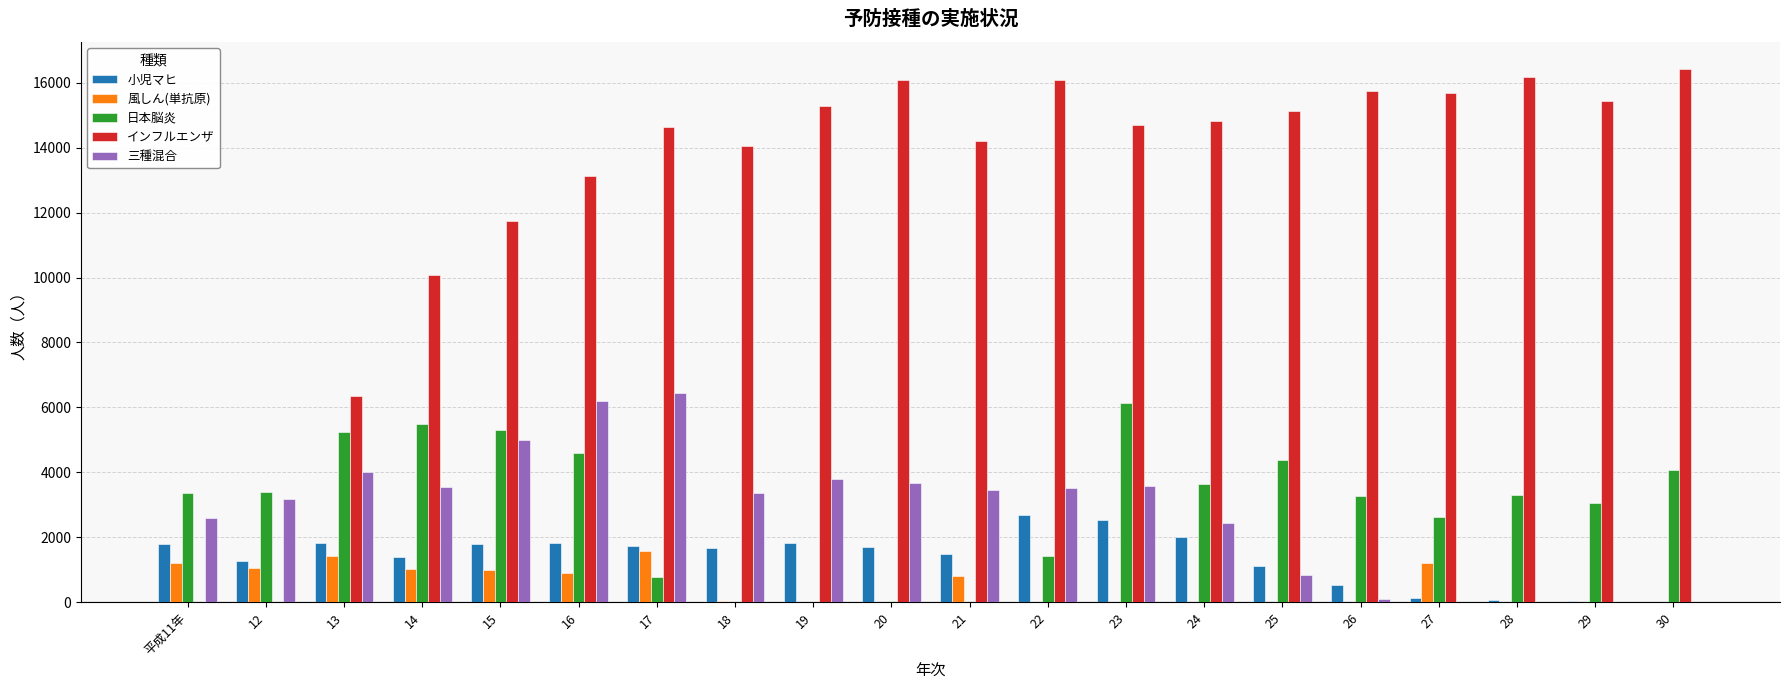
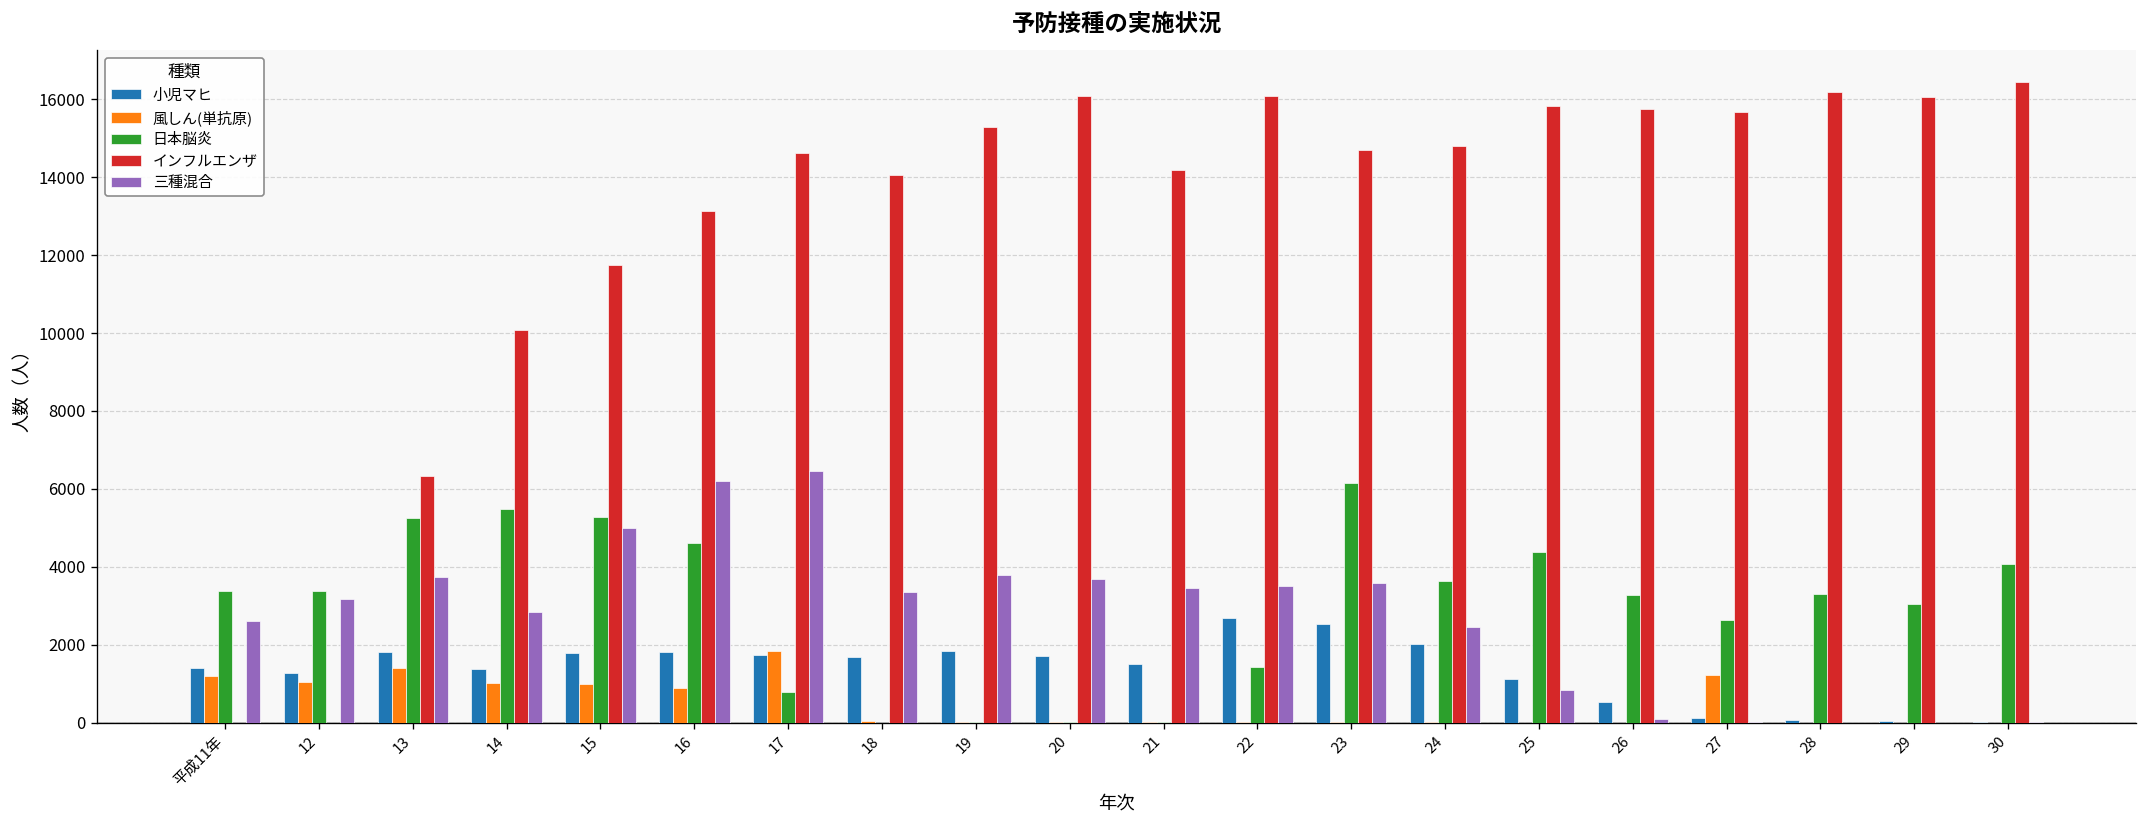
小児マヒ, 平成11年: 1800 -> 1400
三種混合, 13: 4000 -> 3700
三種混合, 14: 3500 -> 2800
風しん(単抗原), 17: 1600 -> 1800
風しん(単抗原), 21: 800 -> 0
インフルエンザ, 25: 15100 -> 15800
インフルエンザ, 29: 15400 -> 16100
